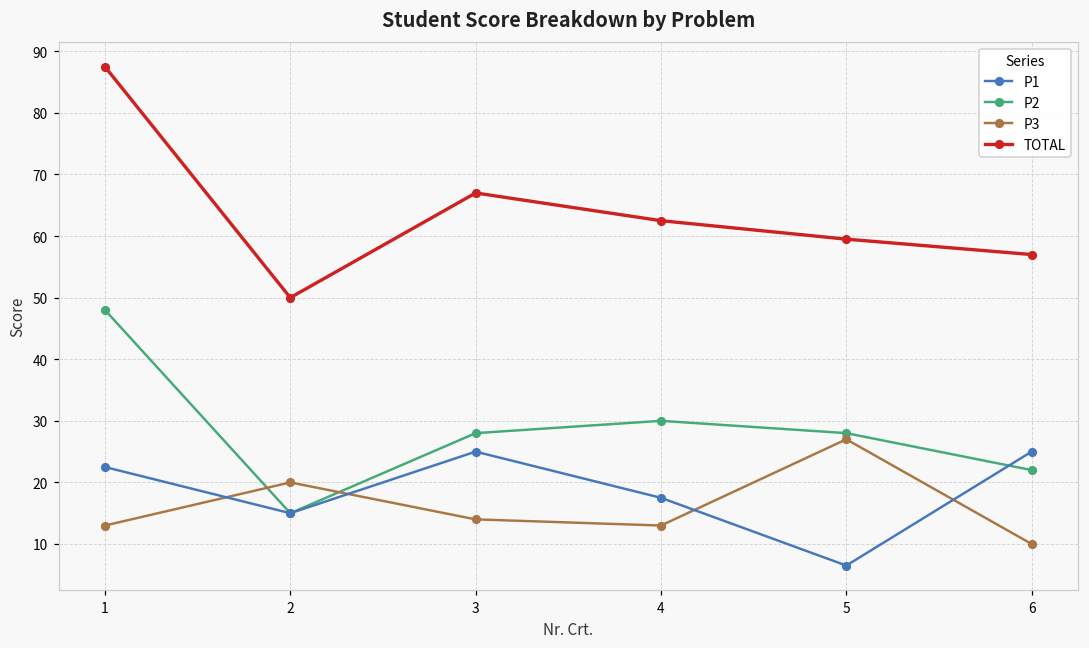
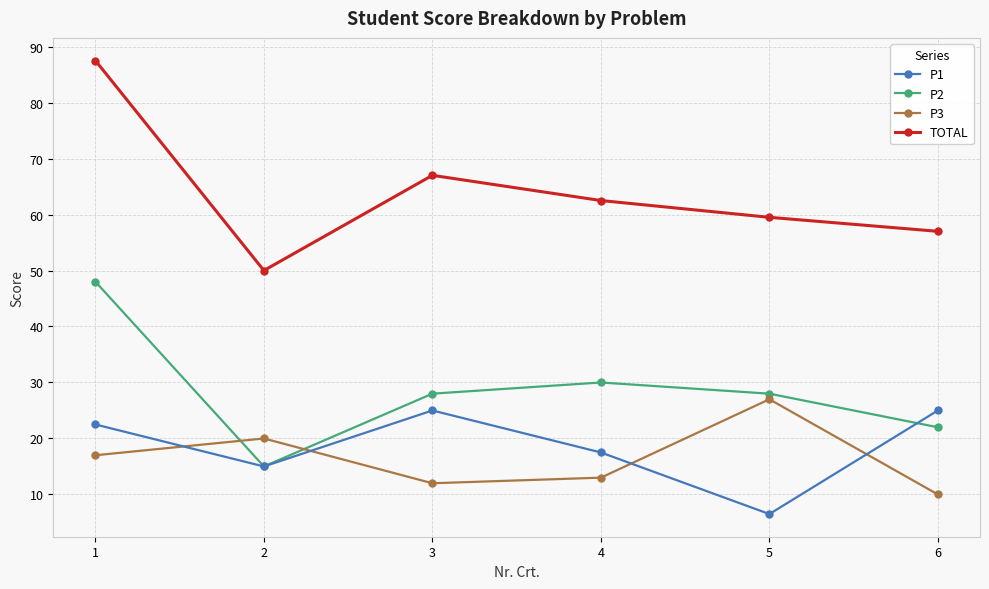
P3, 1: 13 -> 17
P3, 3: 14 -> 12
